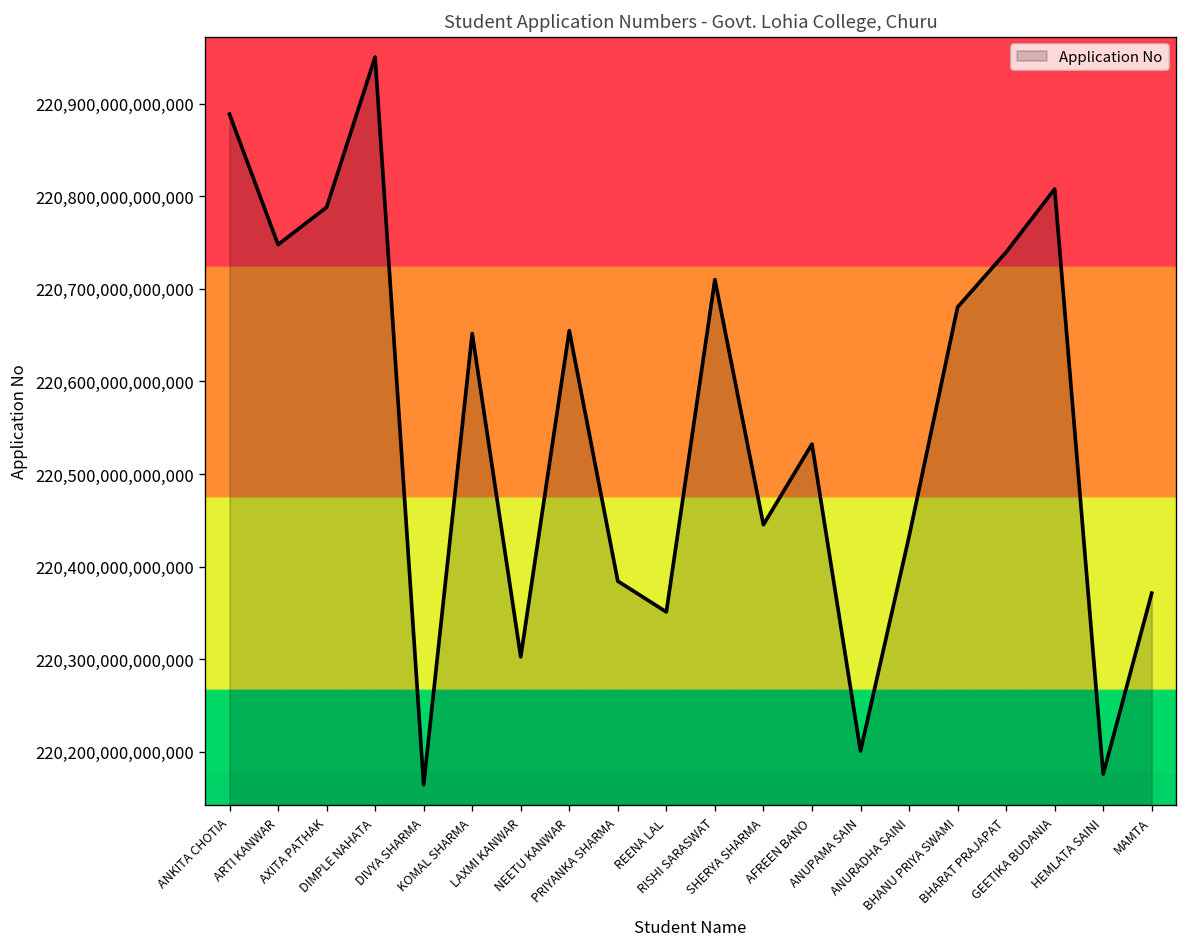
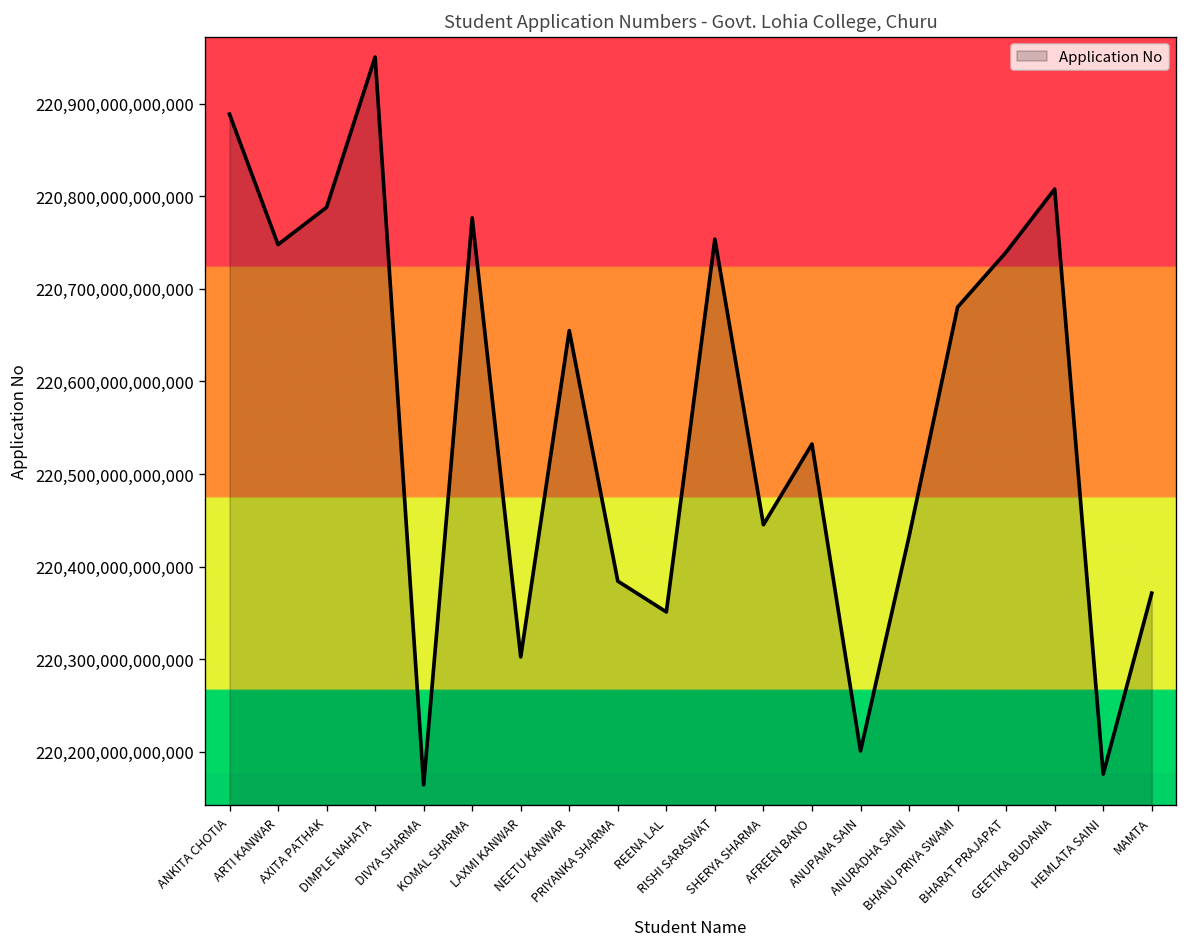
KOMAL SHARMA: 220,650,000,000,000 -> 220,780,000,000,000
RISHI SARASWAT: 220,710,000,000,000 -> 220,750,000,000,000
